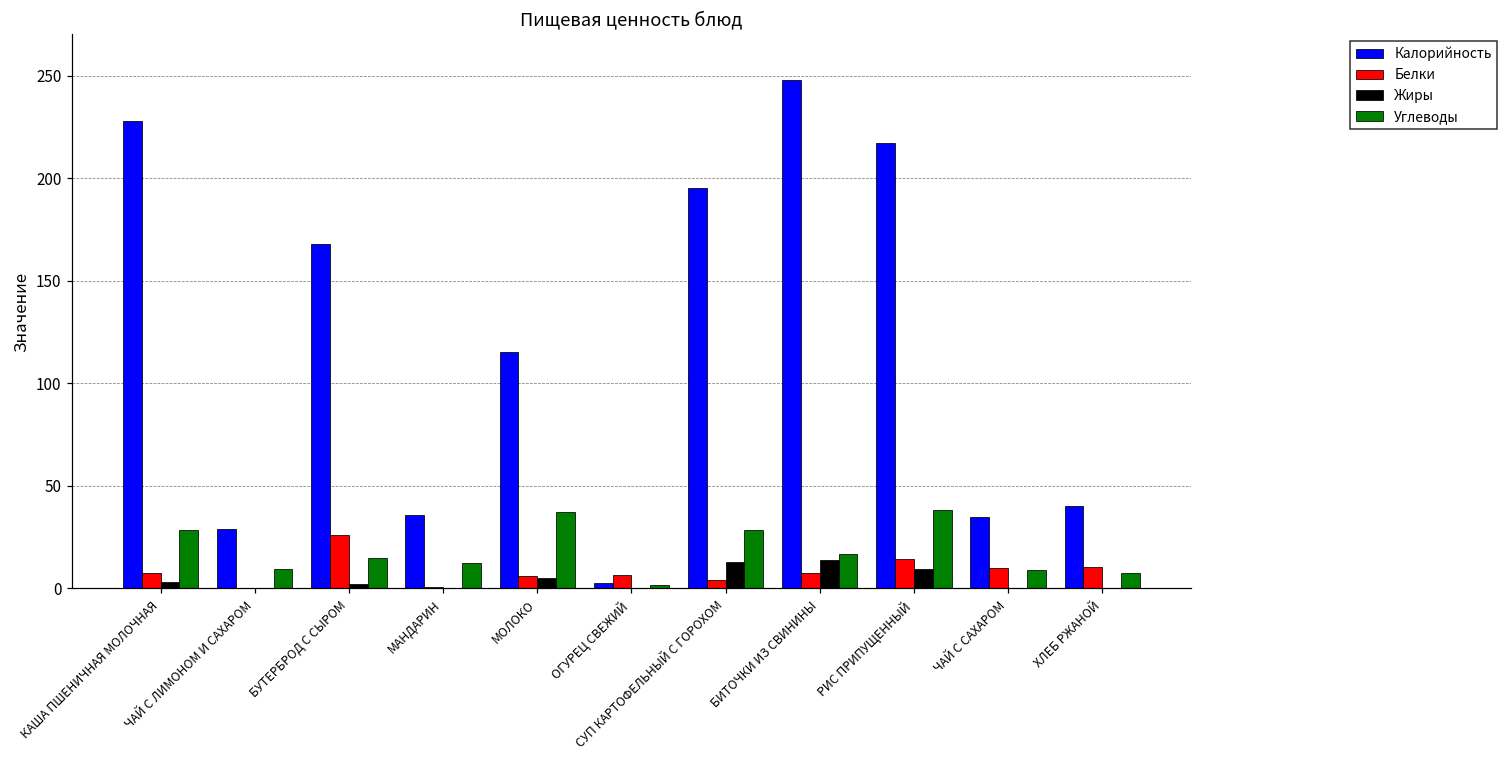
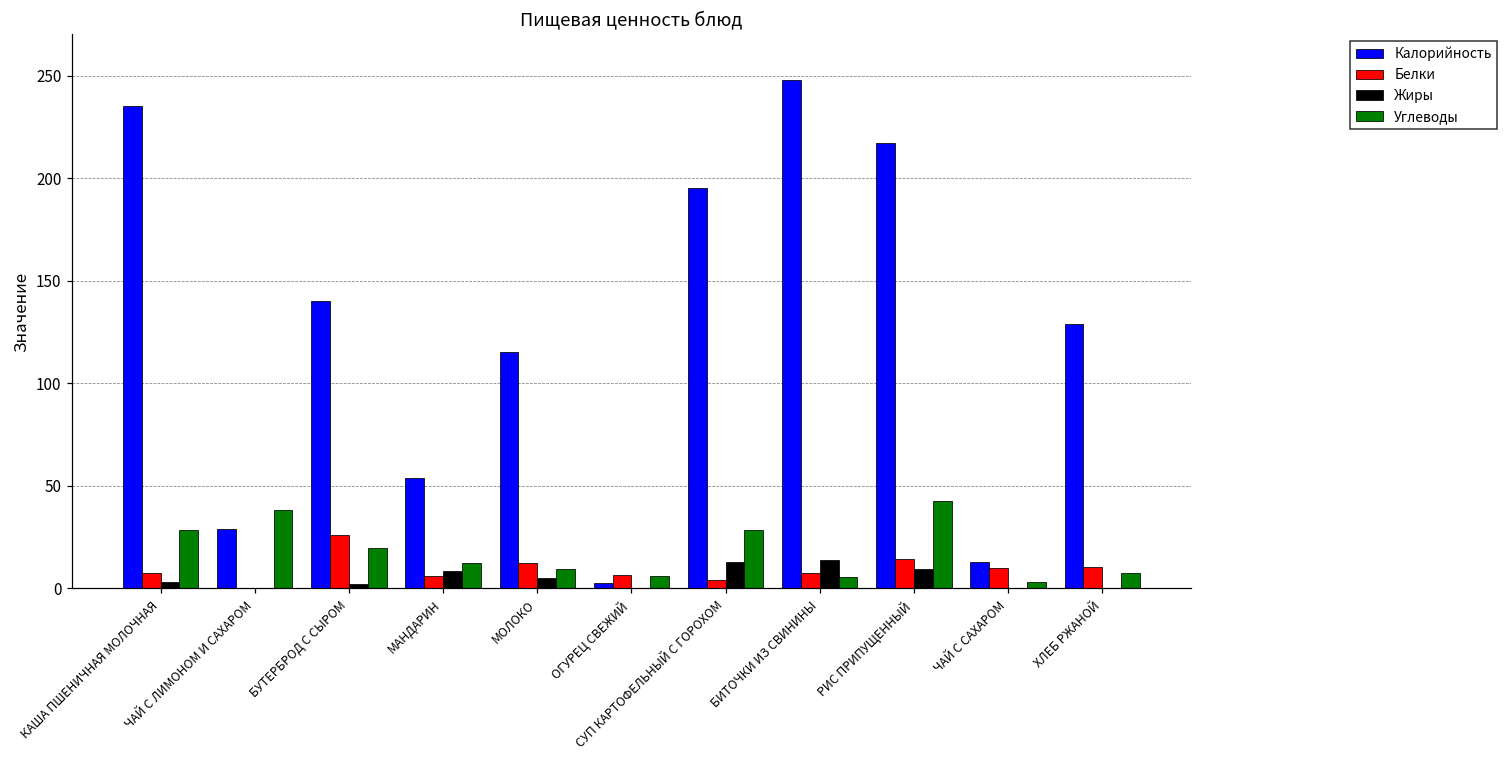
Калорийность, КАША ПШЕНИЧНАЯ МОЛОЧНАЯ: 228 -> 235
Углеводы, ЧАЙ С ЛИМОНОМ И САХАРОМ: 9 -> 38
Калорийность, БУТЕРБРОД С СЫРОМ: 168 -> 140
Углеводы, БУТЕРБРОД С СЫРОМ: 15 -> 20
Калорийность, МАНДАРИН: 36 -> 54
Белки, МАНДАРИН: 1 -> 6
Жиры, МАНДАРИН: 0 -> 9
Белки, МОЛОКО: 6 -> 12
Углеводы, МОЛОКО: 37 -> 9
Углеводы, ОГУРЕЦ СВЕЖИЙ: 2 -> 6
Углеводы, БИТОЧКИ ИЗ СВИНИНЫ: 17 -> 6
Углеводы, РИС ПРИПУЩЕННЫЙ: 38 -> 43
Калорийность, ЧАЙ С САХАРОМ: 35 -> 13
Углеводы, ЧАЙ С САХАРОМ: 9 -> 3
Калорийность, ХЛЕБ РЖАНОЙ: 40 -> 129
